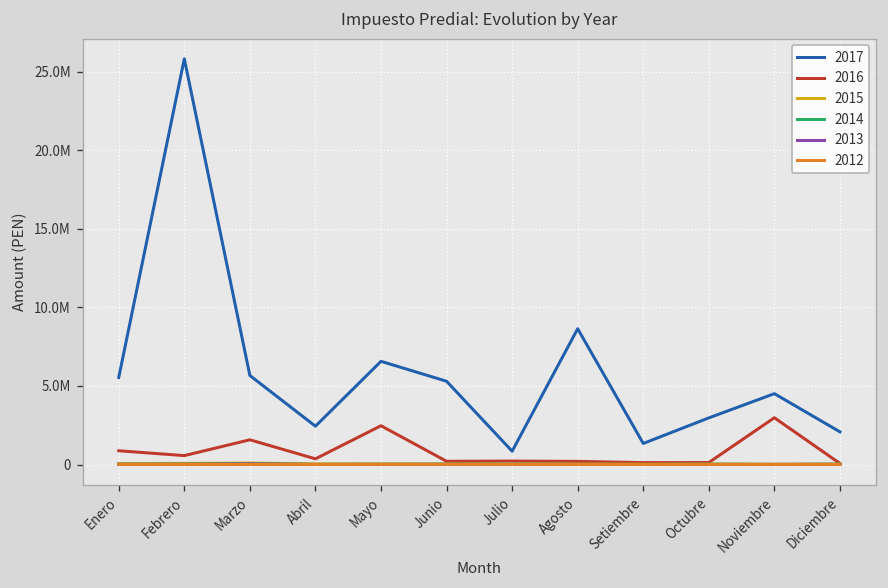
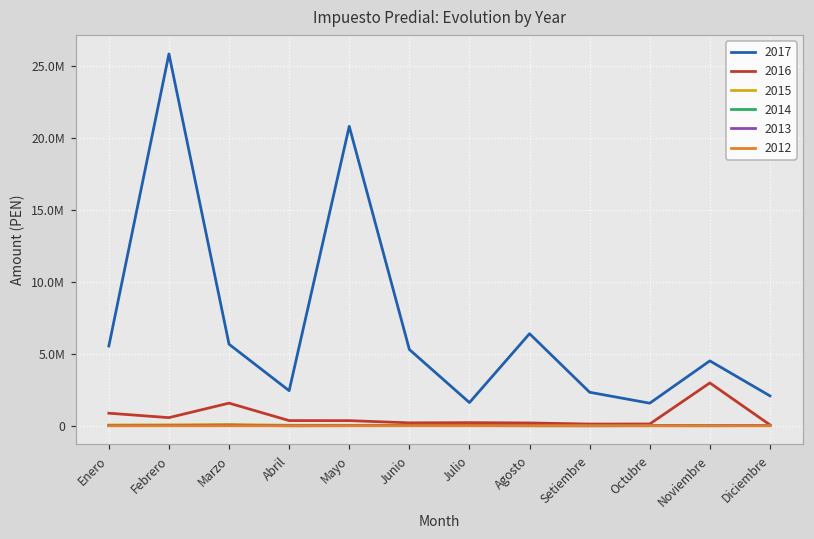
2017, Mayo: 6600000 -> 20800000
2016, Mayo: 2500000 -> 400000
2017, Julio: 800000 -> 1600000
2017, Agosto: 8600000 -> 6400000
2017, Setiembre: 1300000 -> 2300000
2017, Octubre: 3000000 -> 1600000
